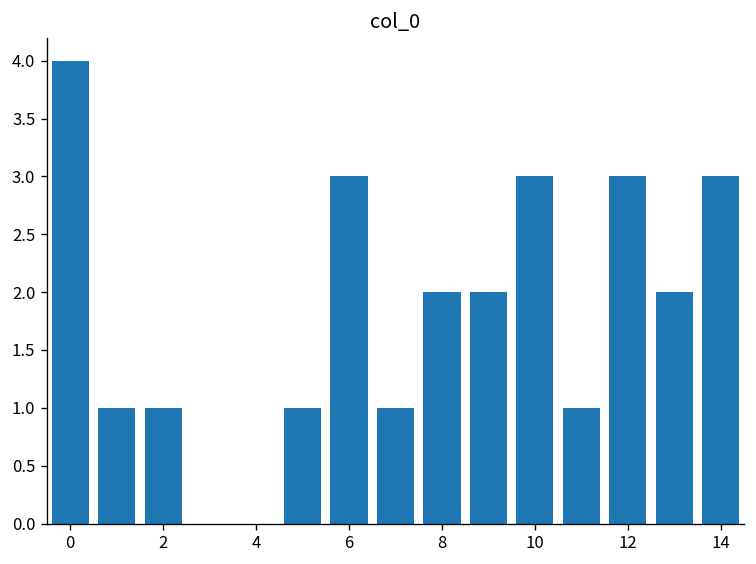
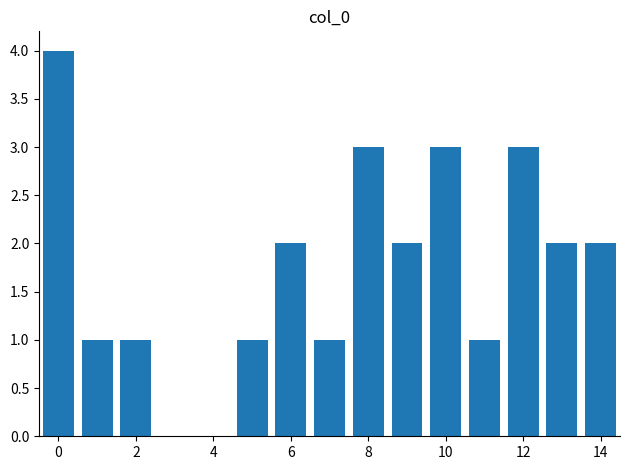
6: 3 -> 2
8: 2 -> 3
14: 3 -> 2
